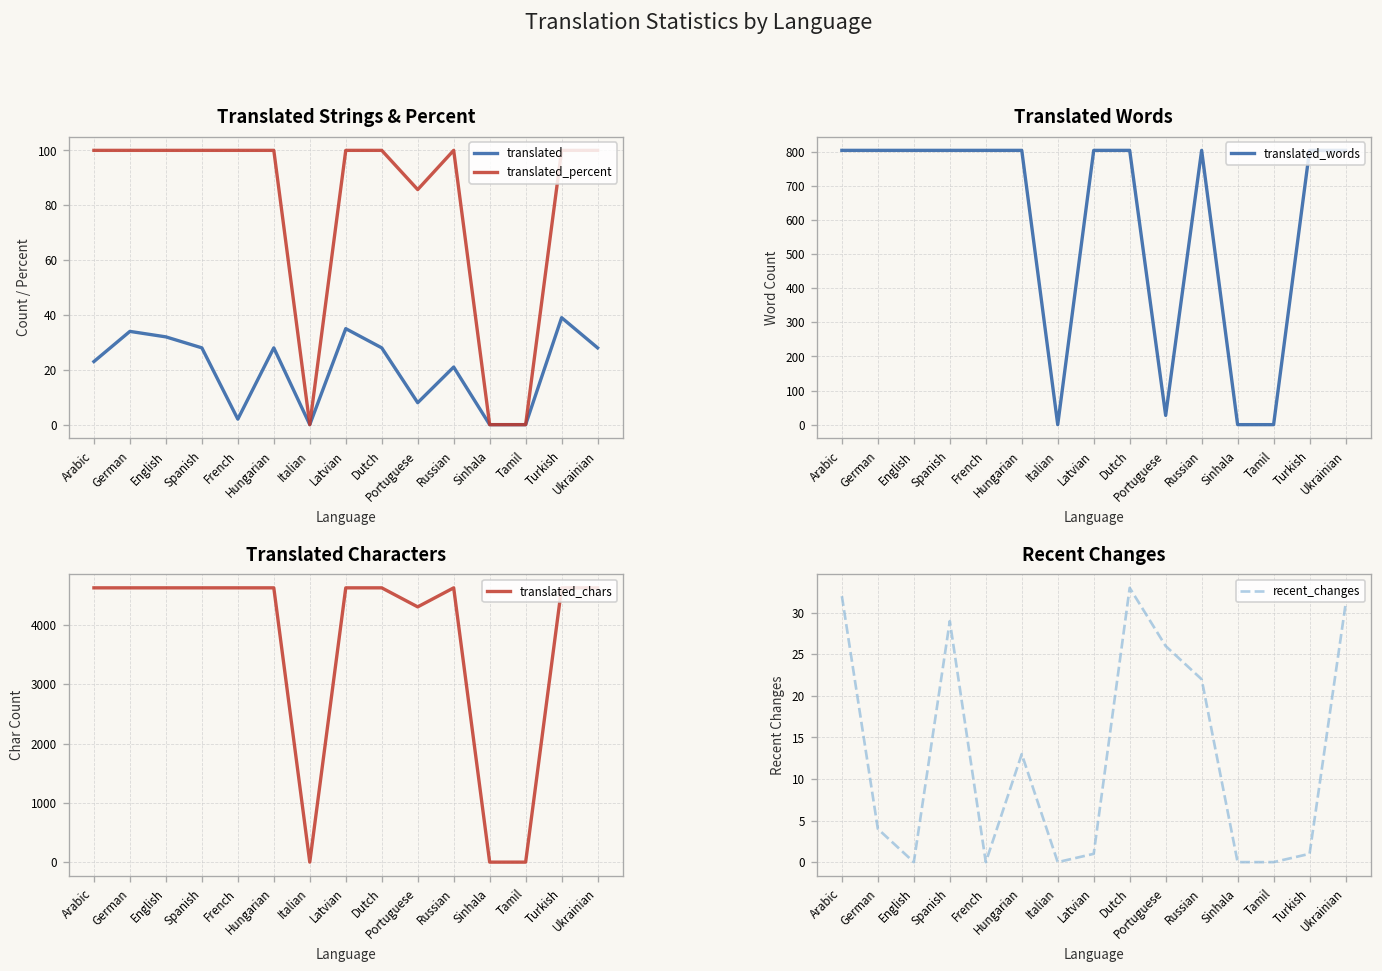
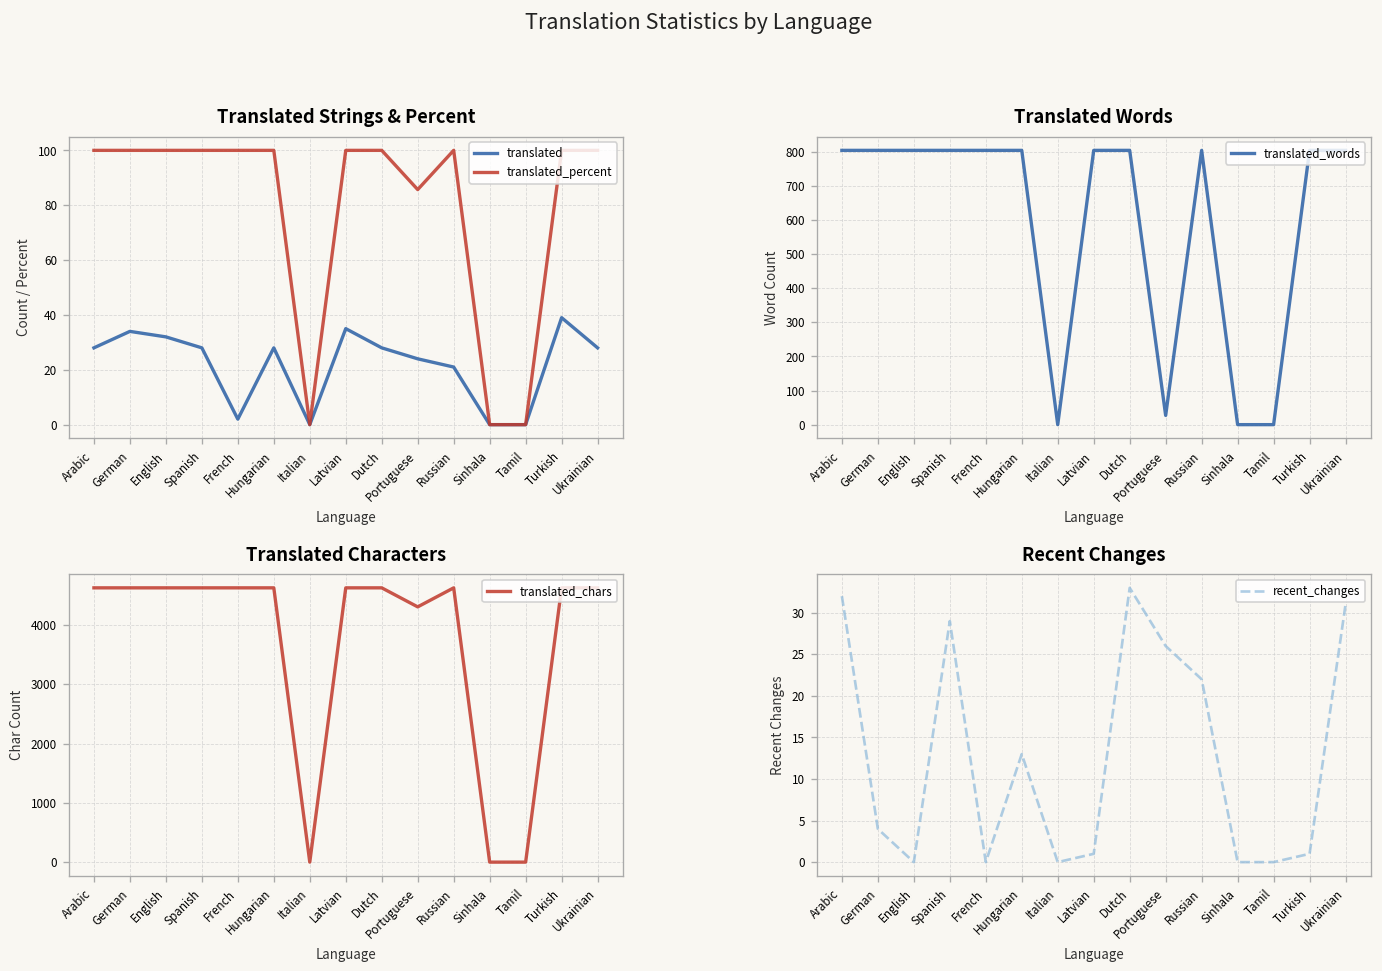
Translated Strings & Percent, translated, Arabic: 23 -> 28
Translated Strings & Percent, translated, Portuguese: 8 -> 24
